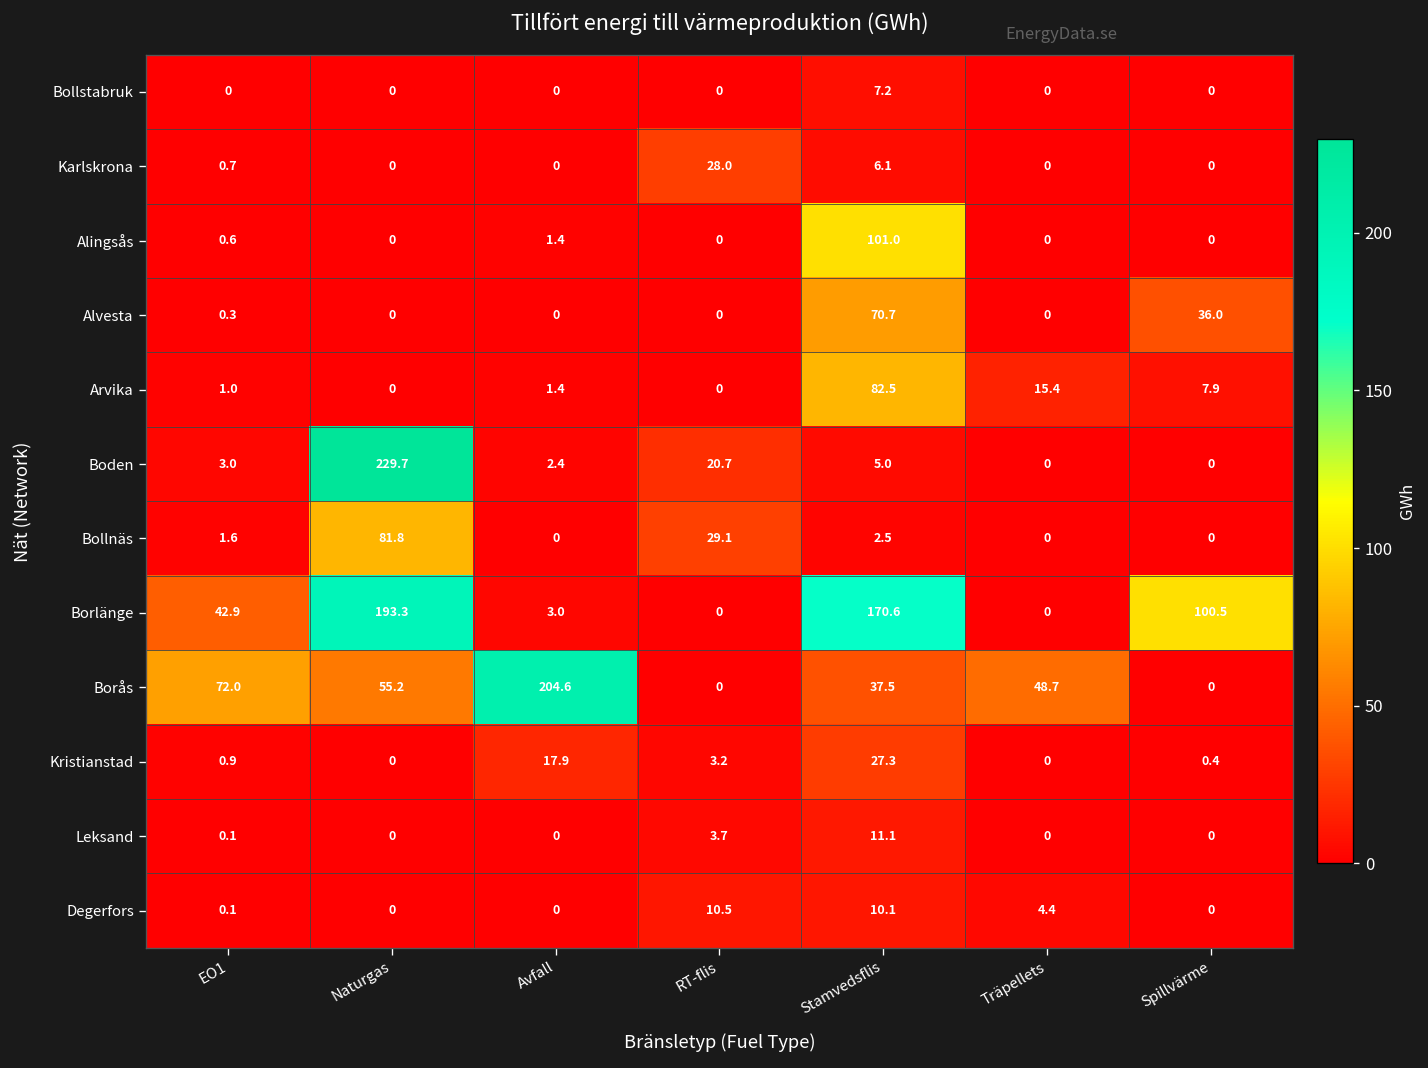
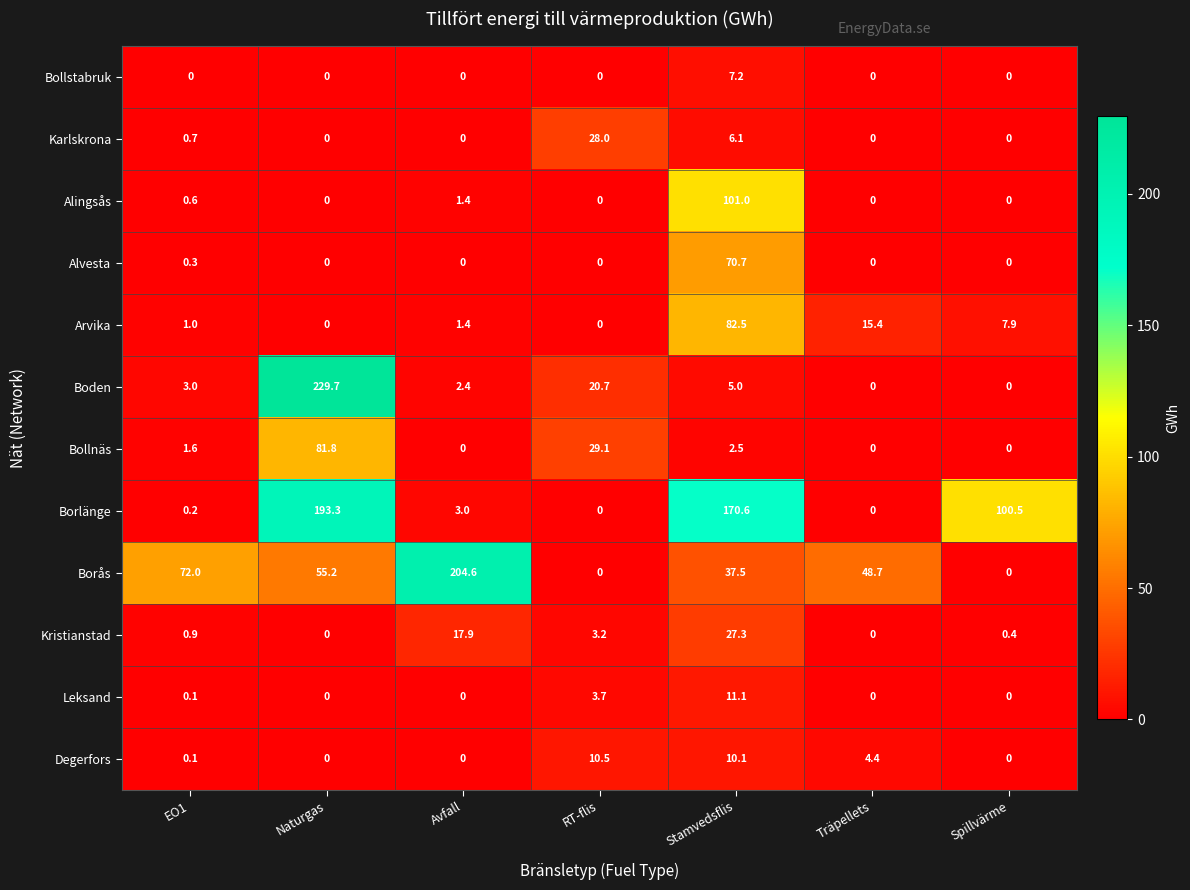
Alvesta, Spillvärme: 36.0 -> 0
Borlänge, EO1: 42.9 -> 0.2
